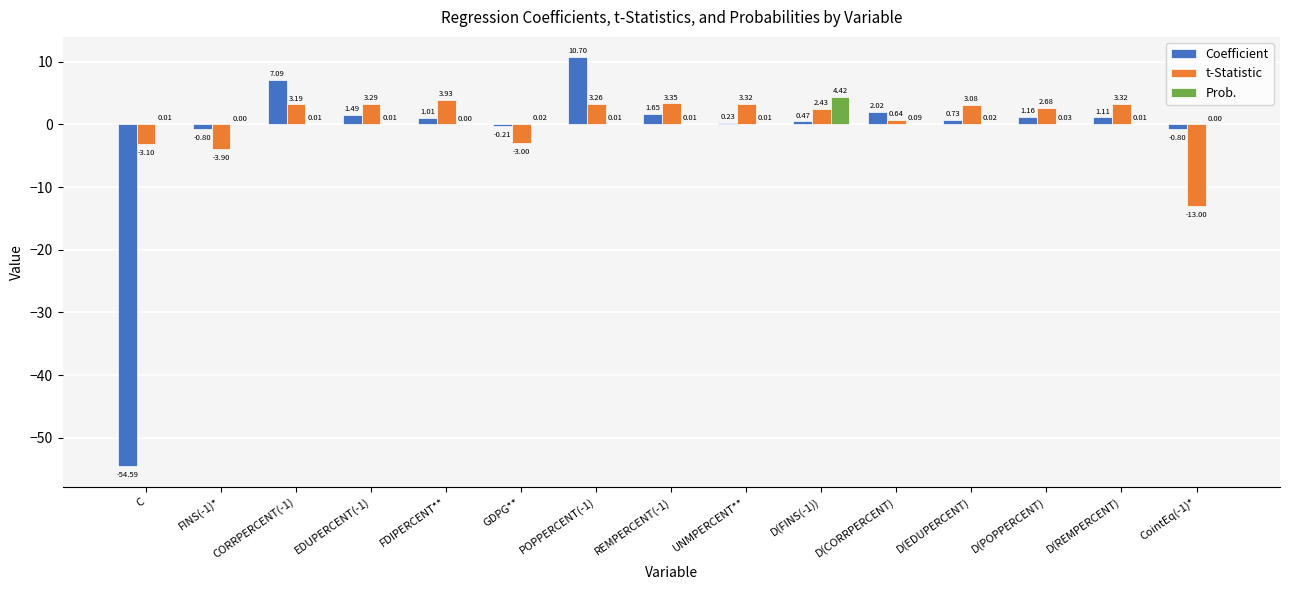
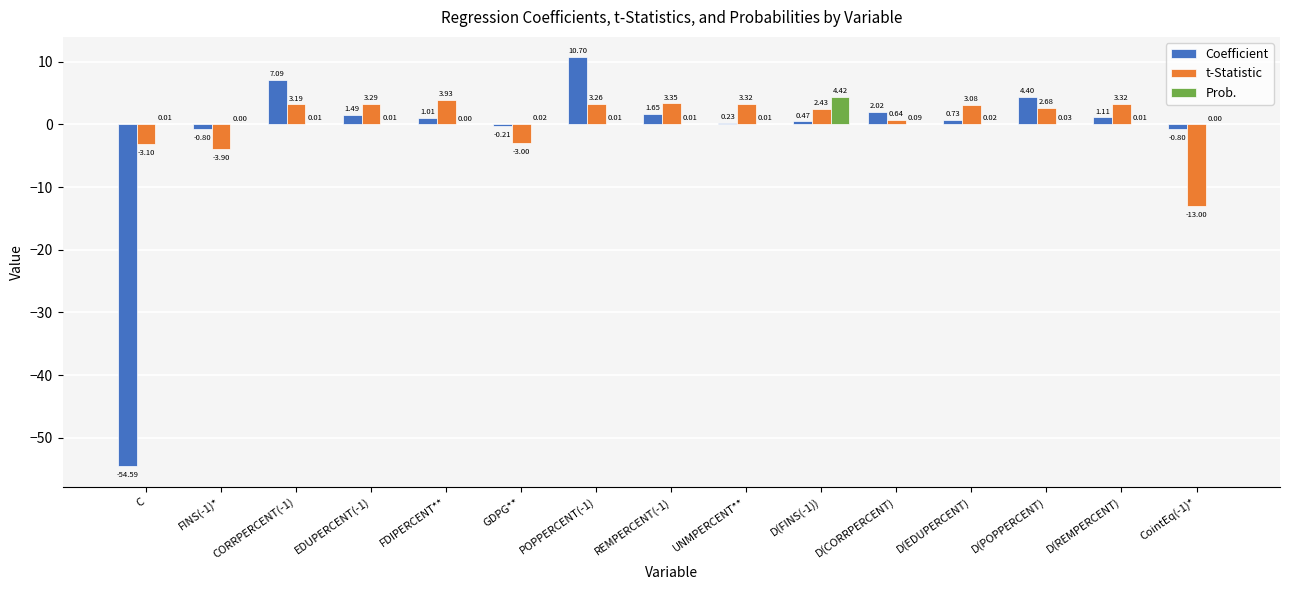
Coefficient, D(POPPERCENT): 1.16 -> 4.40
